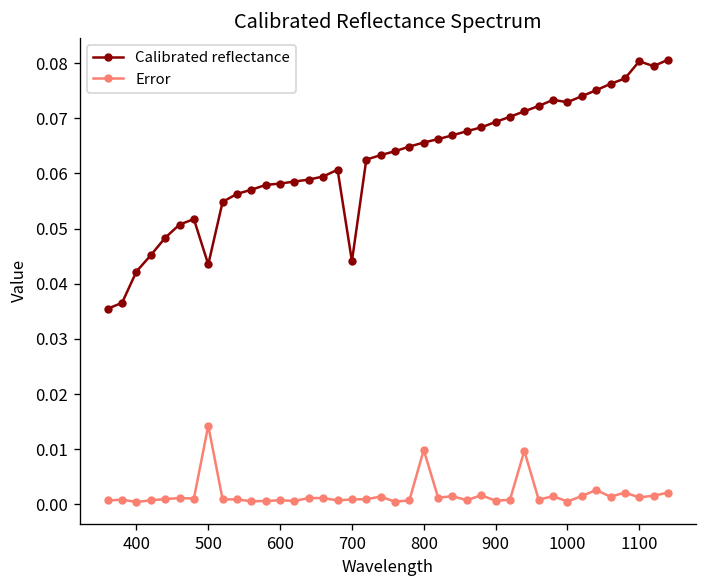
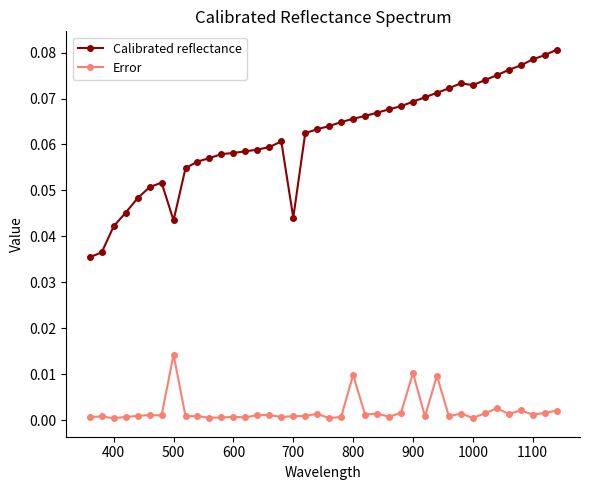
Error, 900: 0.001 -> 0.010
Calibrated reflectance, 1100: 0.080 -> 0.079
